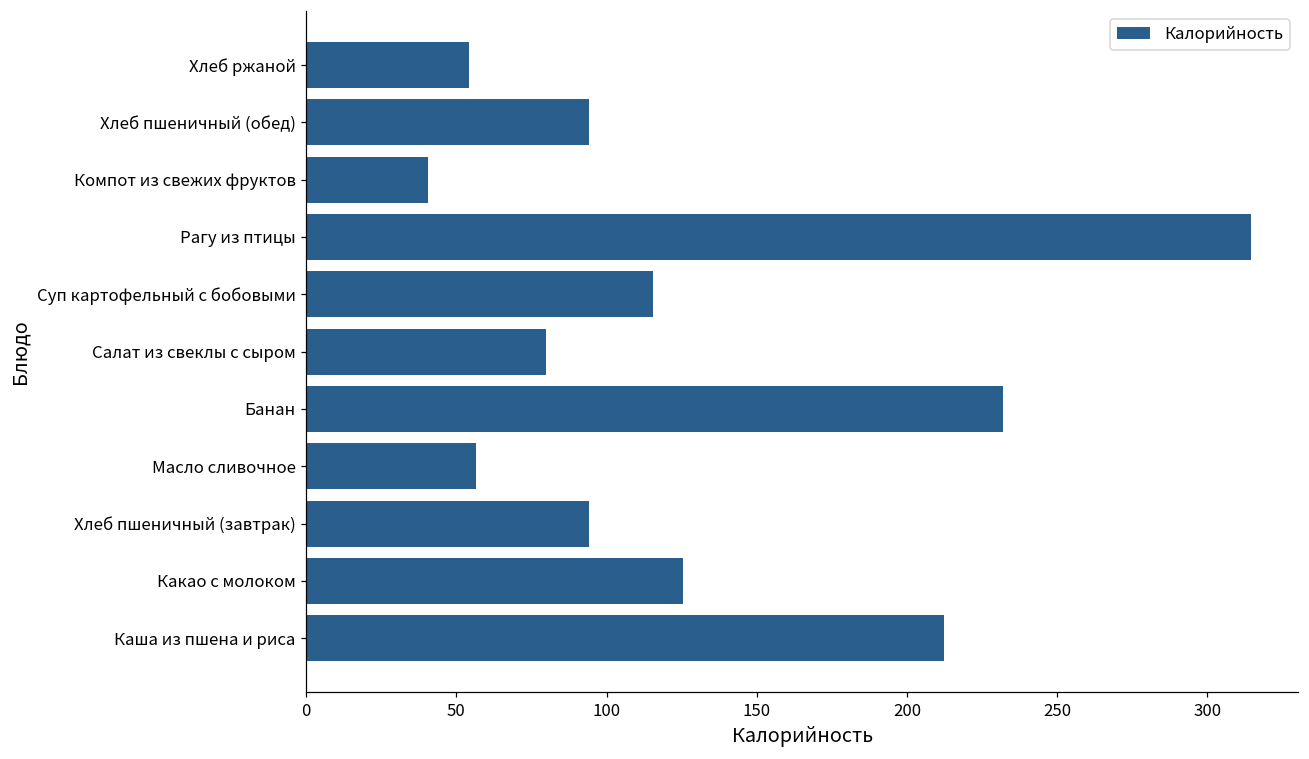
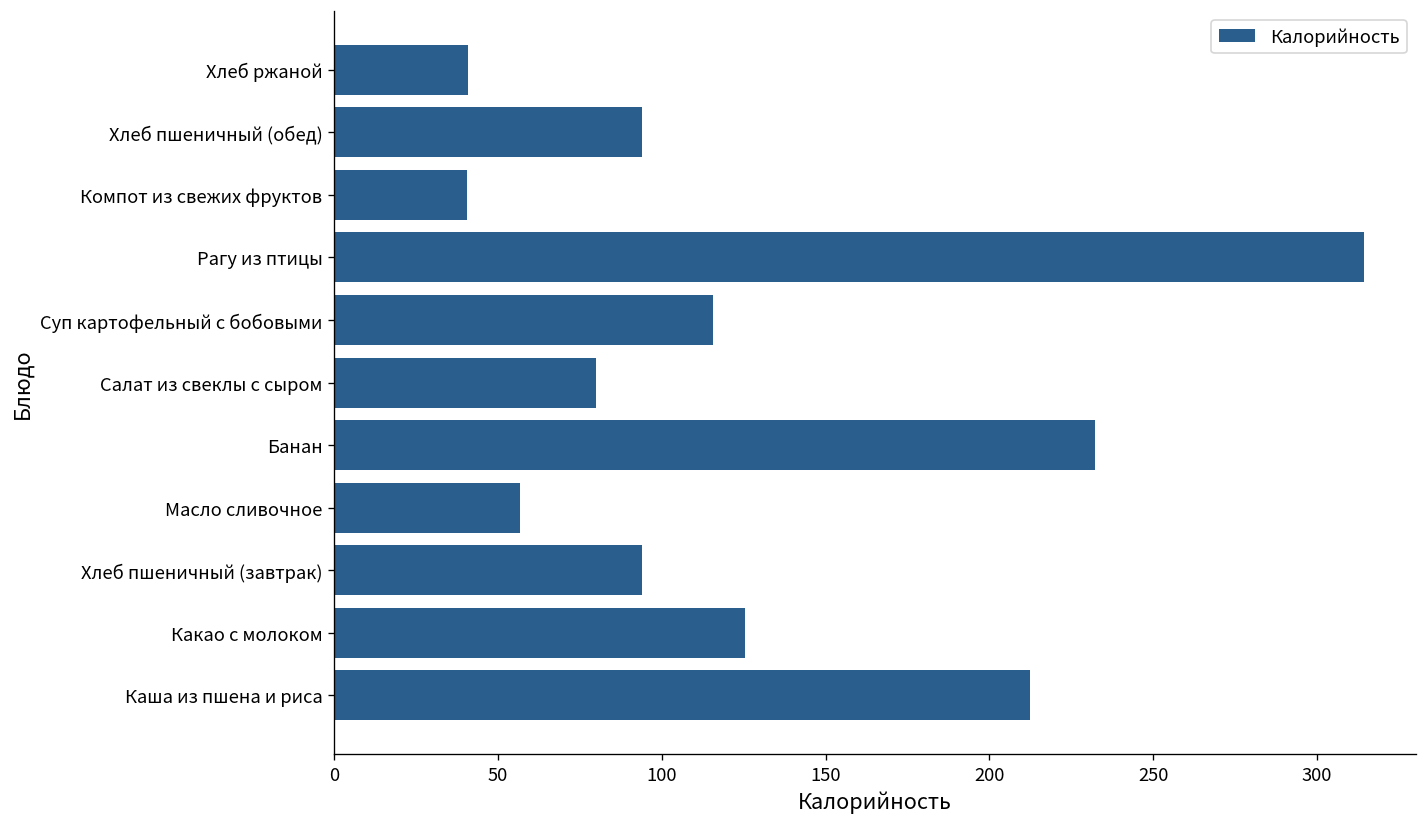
Хлеб ржаной: 54 -> 41
